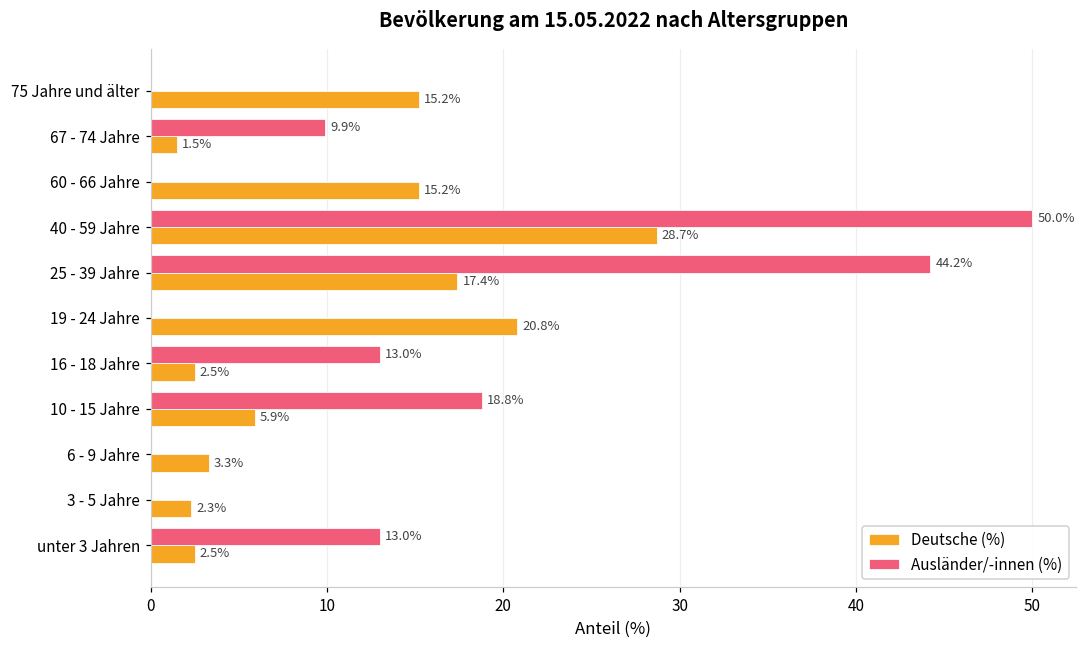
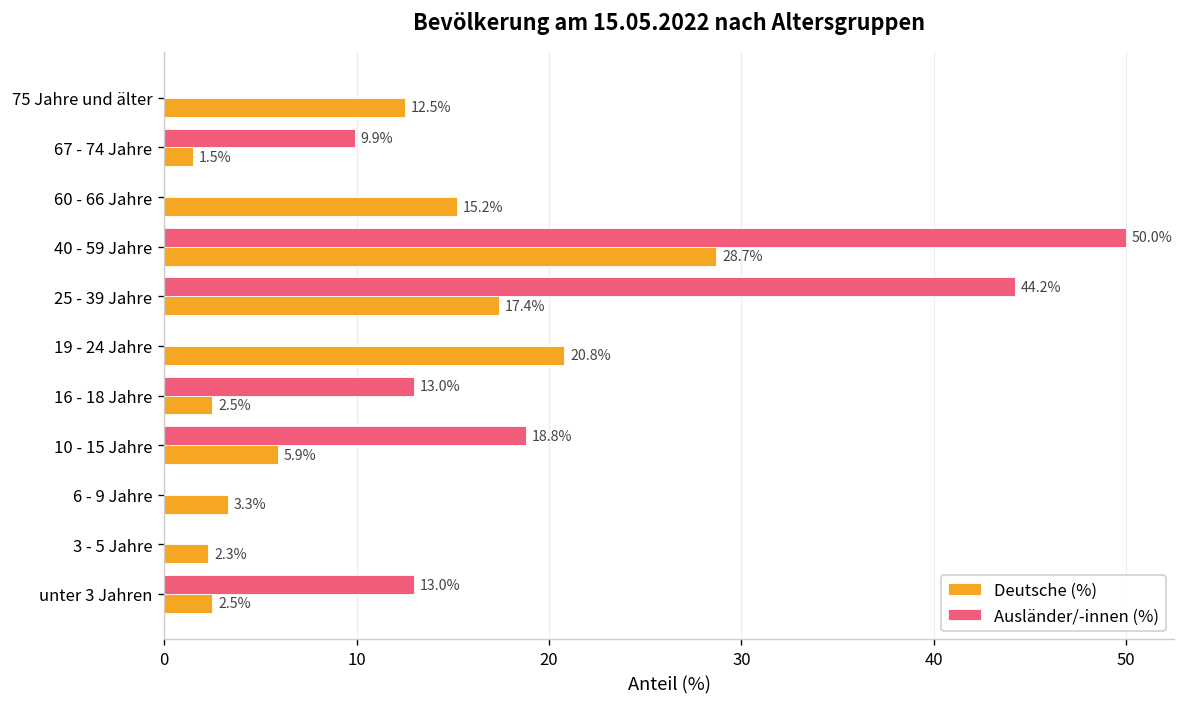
Deutsche (%), 75 Jahre und älter: 15.2% -> 12.5%
